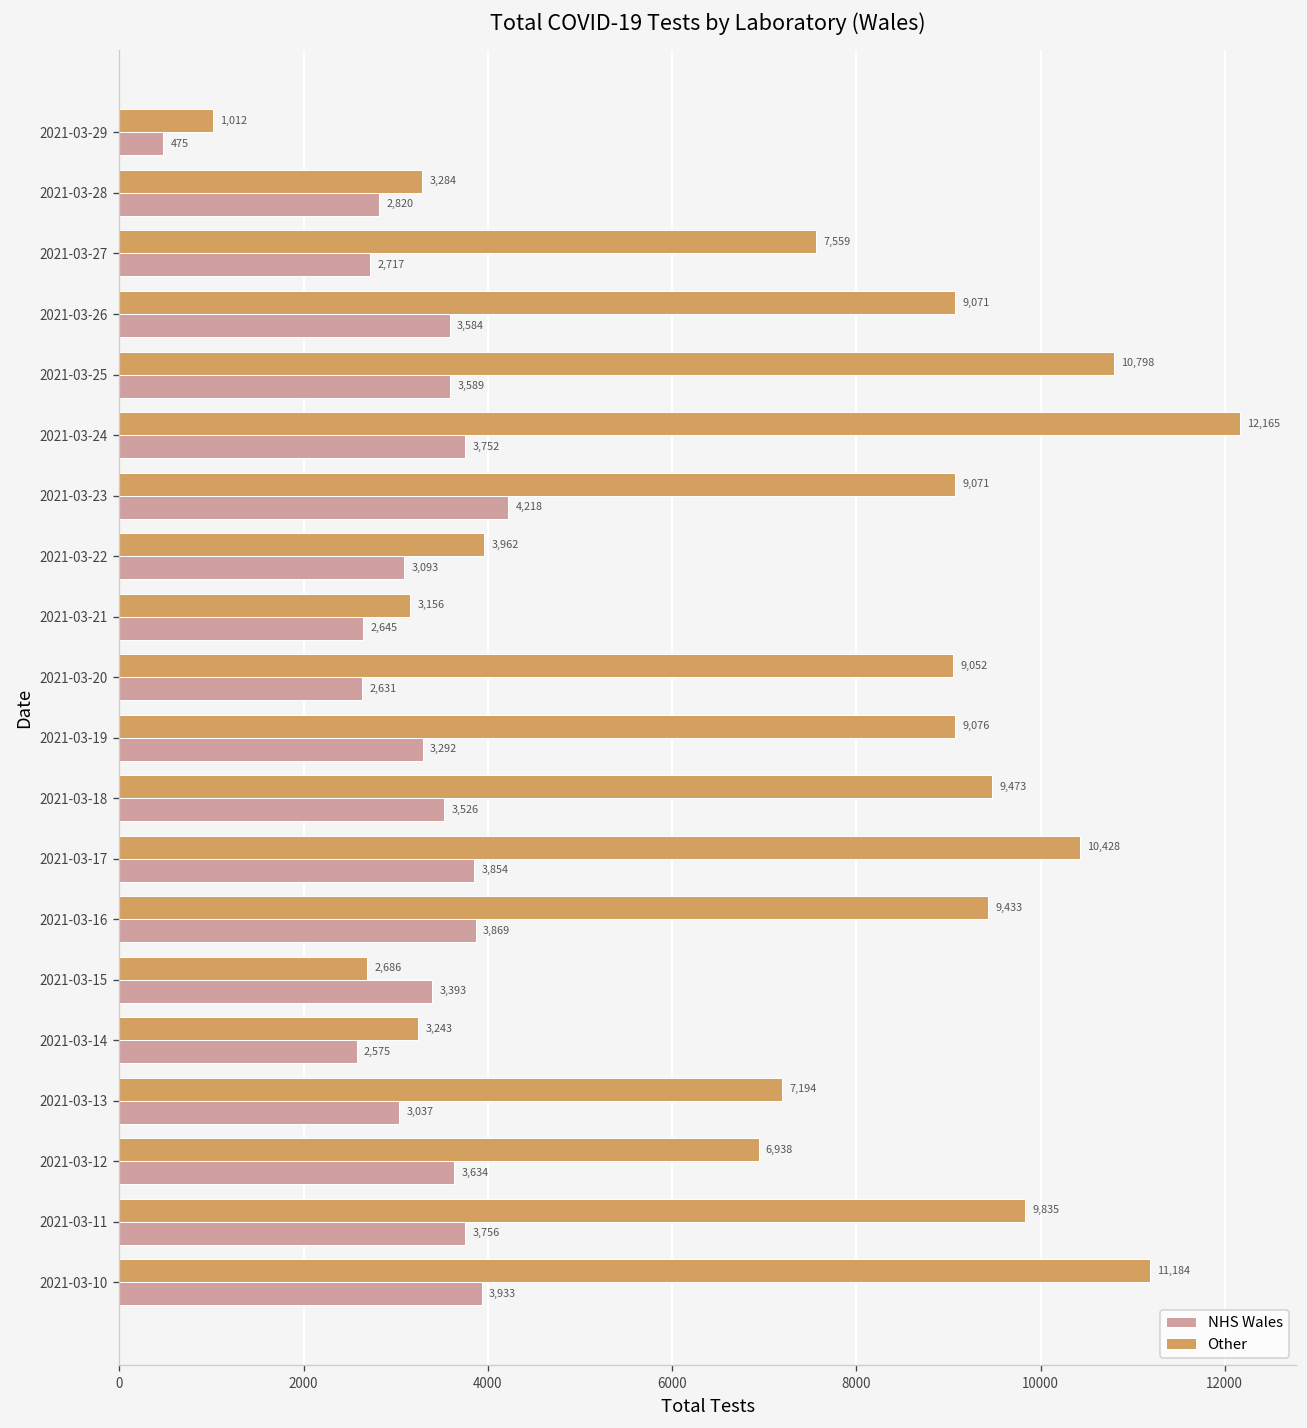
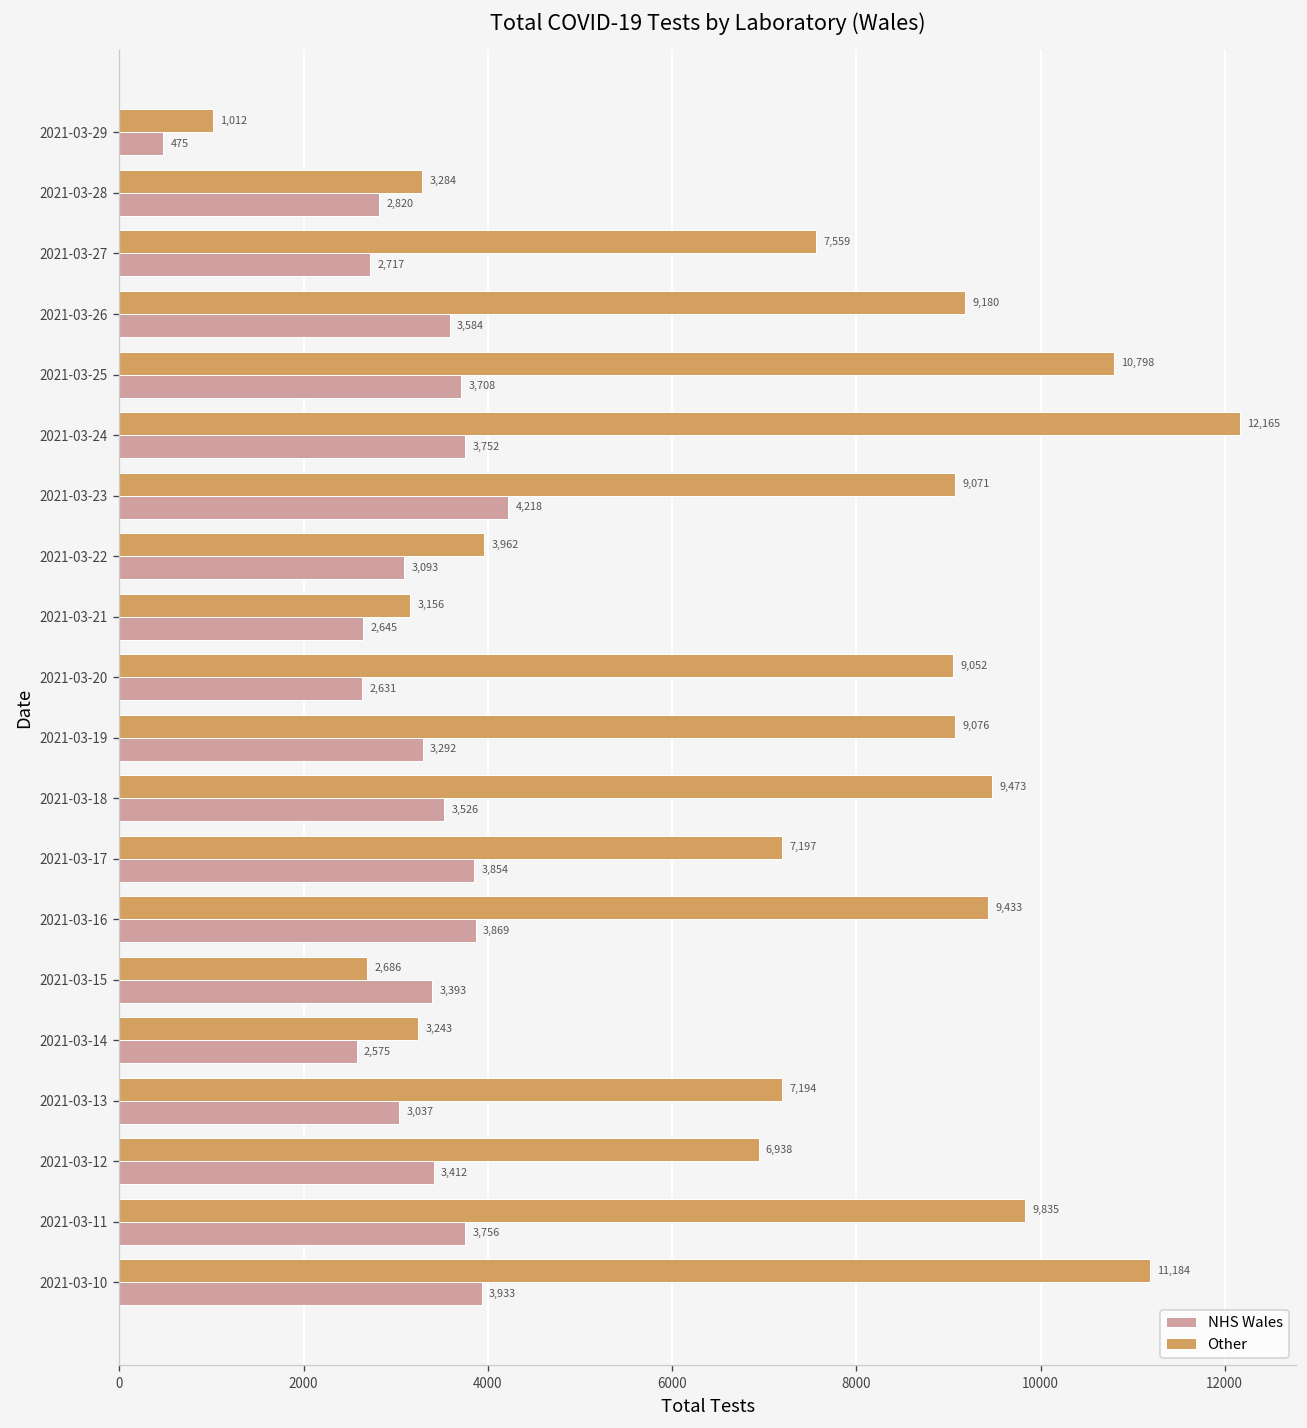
Other, 2021-03-26: 9,071 -> 9,180
NHS Wales, 2021-03-25: 3,589 -> 3,708
Other, 2021-03-17: 10,428 -> 7,197
NHS Wales, 2021-03-12: 3,634 -> 3,412
